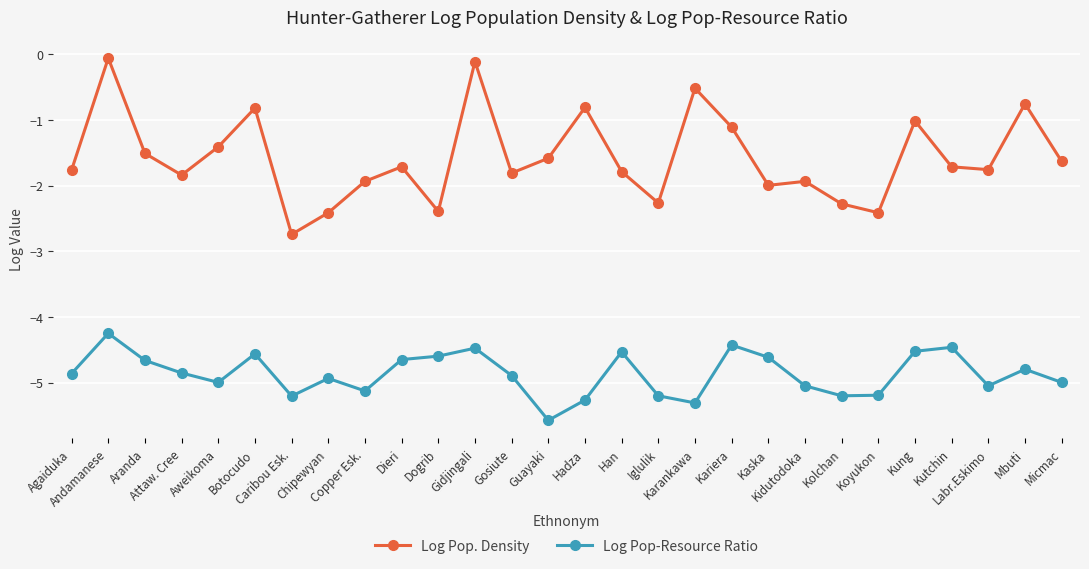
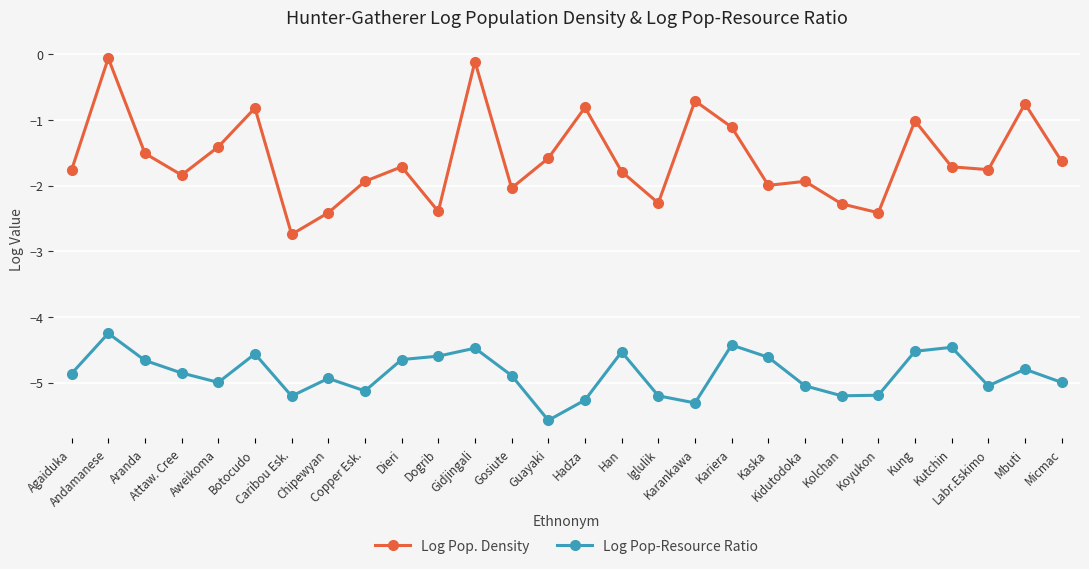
Log Pop. Density, Gosiute: -1.8 -> -2.0
Log Pop. Density, Karankawa: -0.5 -> -0.7
